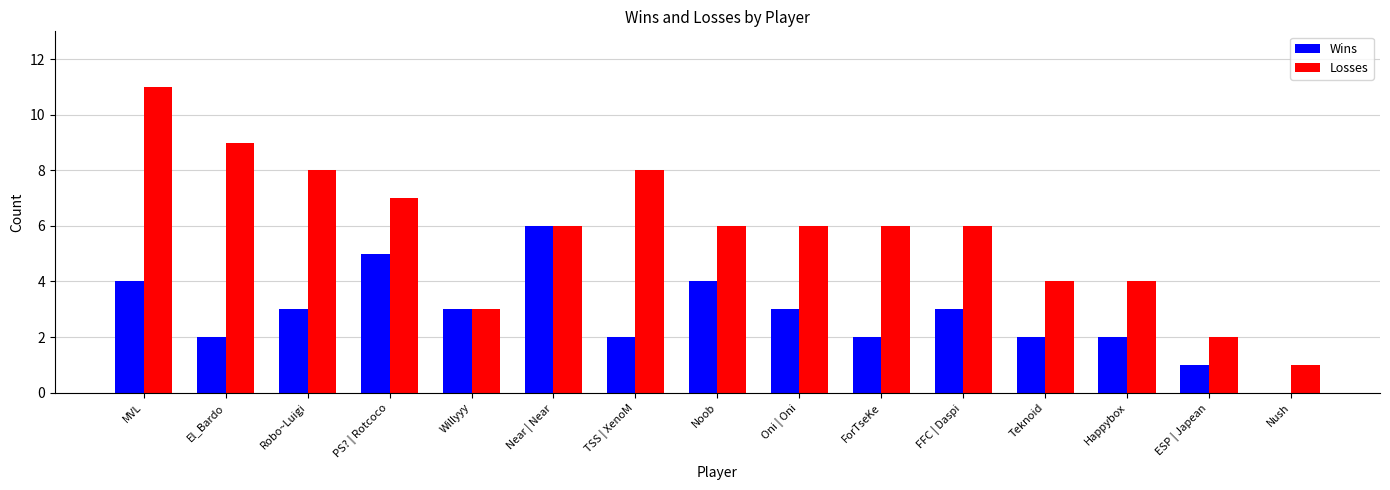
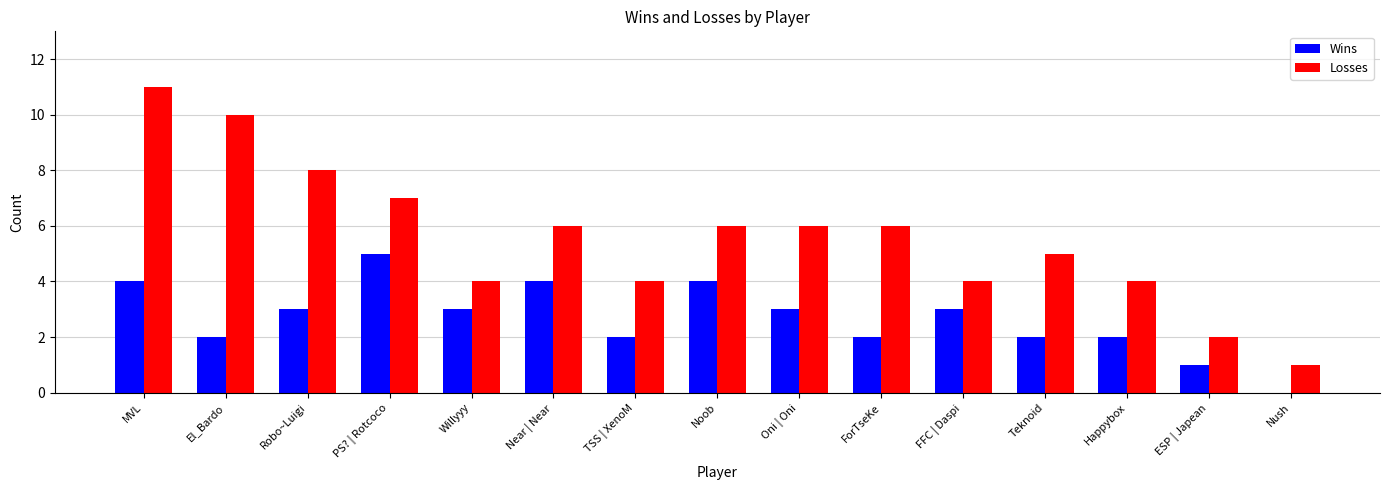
Losses, El_Bardo: 9 -> 10
Losses, Willyyy: 3 -> 4
Wins, Near | Near: 6 -> 4
Losses, TSS | XenoM: 8 -> 4
Losses, FFC | Daspi: 6 -> 4
Losses, Teknoid: 4 -> 5
